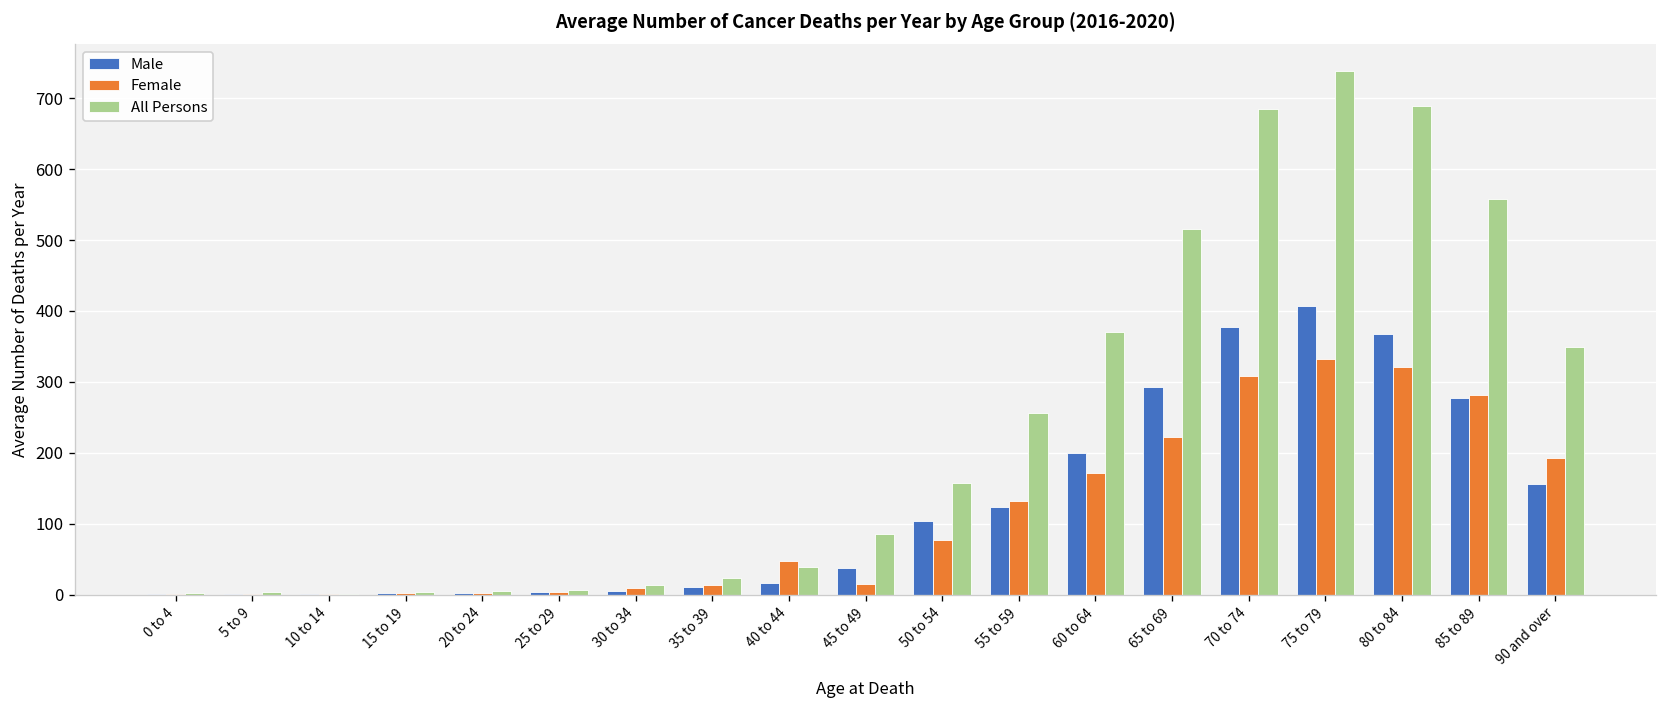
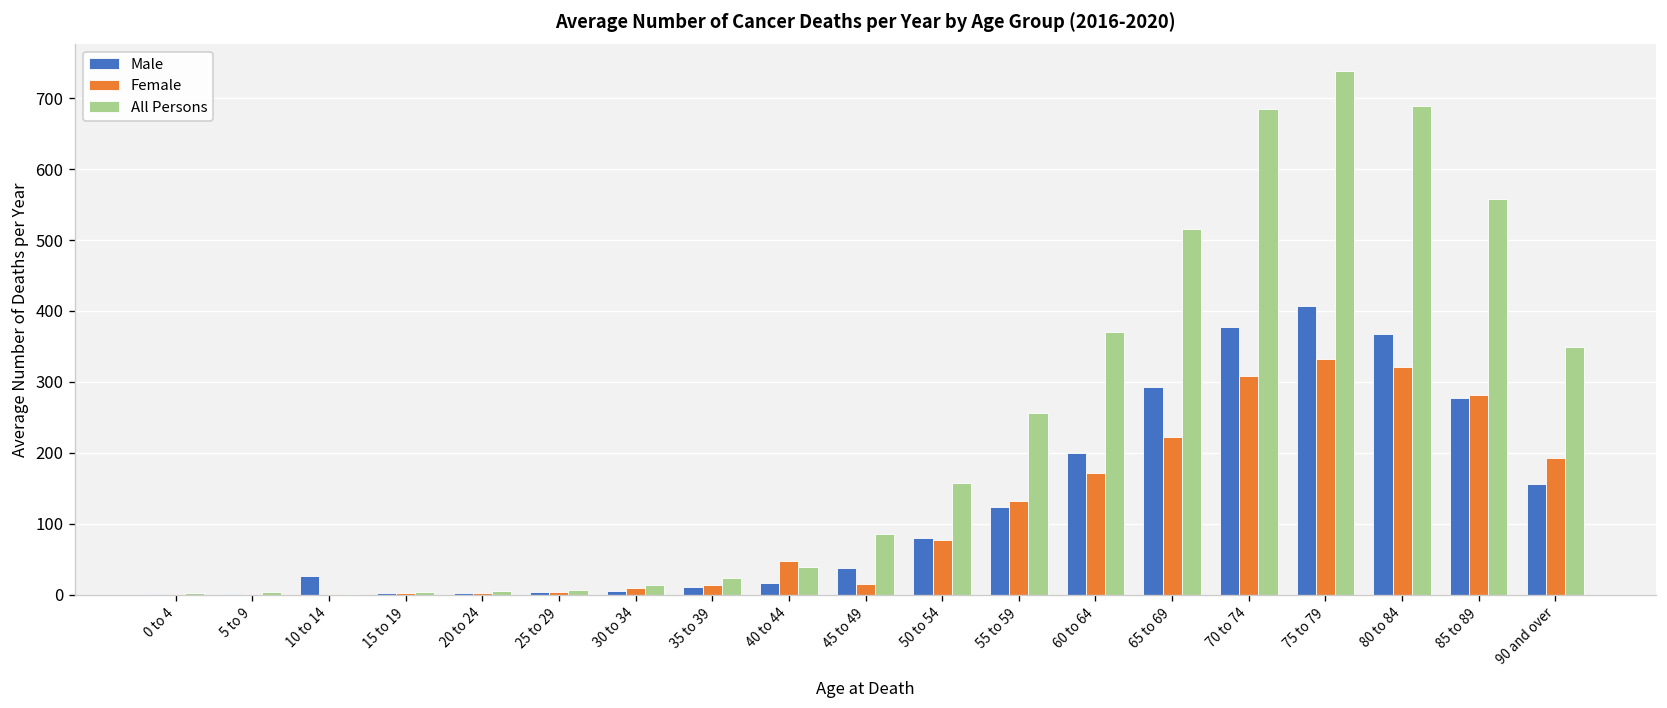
Male, 10 to 14: 0 -> 30
Male, 50 to 54: 100 -> 80
